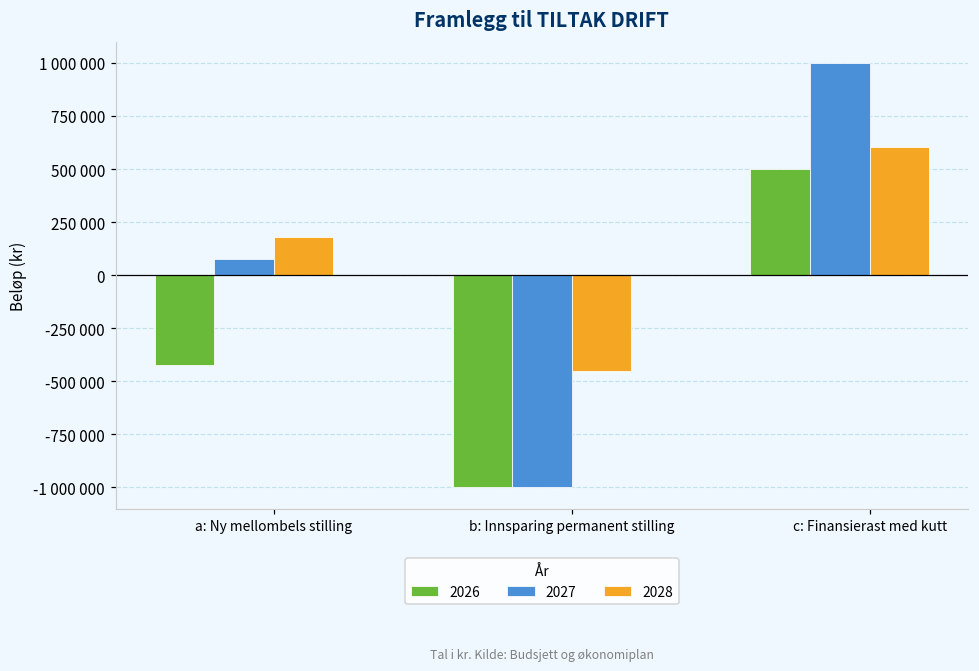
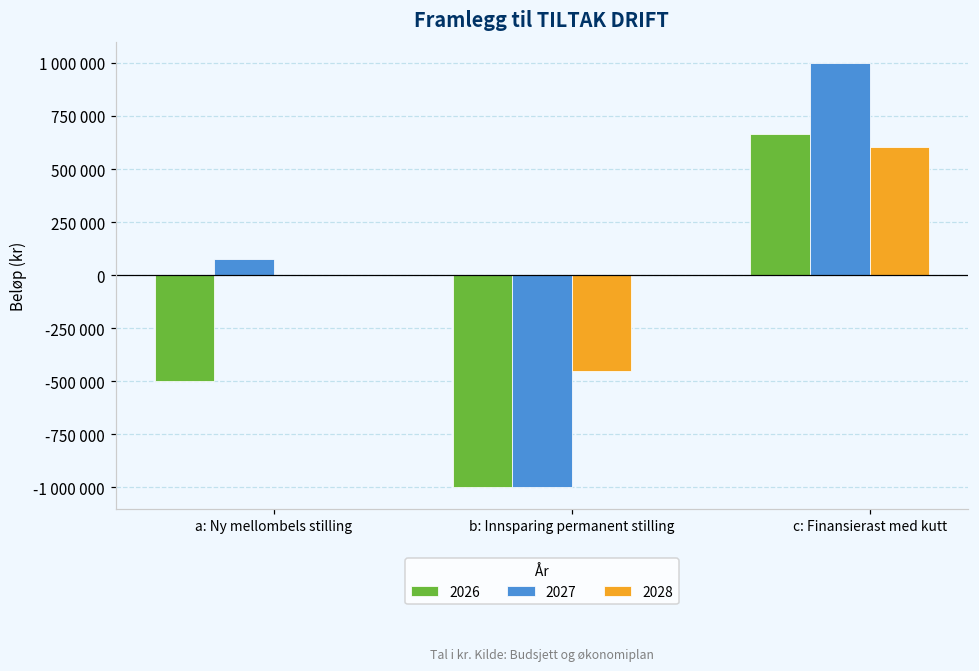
2026, a: Ny mellombels stilling: -420000 -> -500000
2028, a: Ny mellombels stilling: 180000 -> 0
2026, c: Finansierast med kutt: 500000 -> 670000
